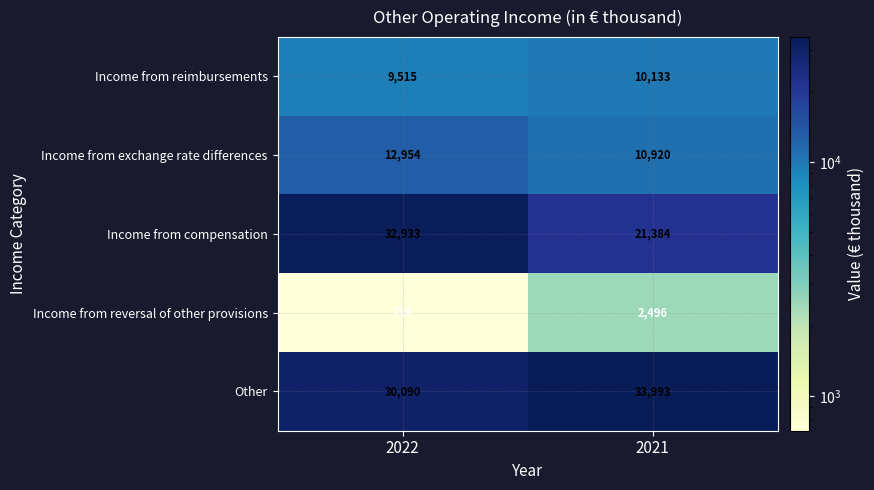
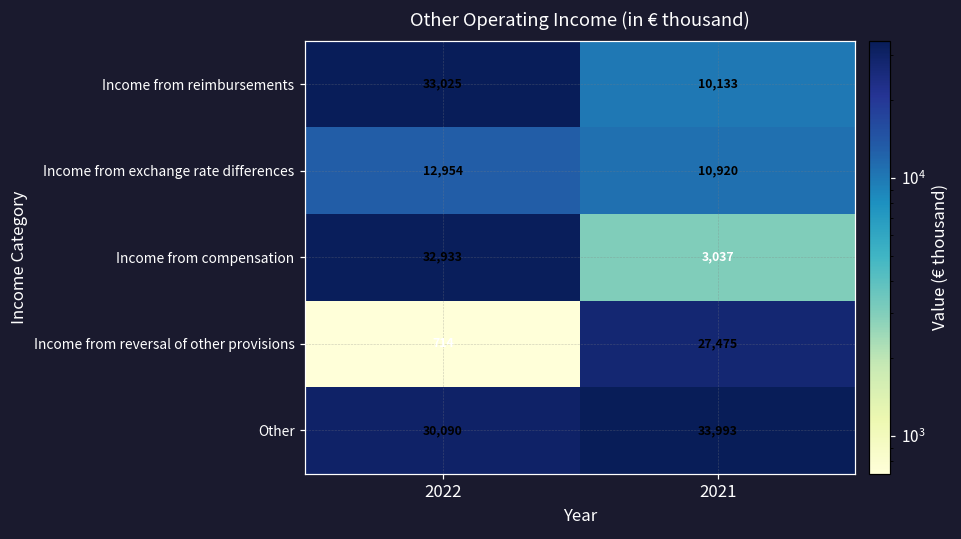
Income from reimbursements, 2022: 9,515 -> 33,025
Income from compensation, 2021: 21,384 -> 3,037
Income from reversal of other provisions, 2021: 2,496 -> 27,475
